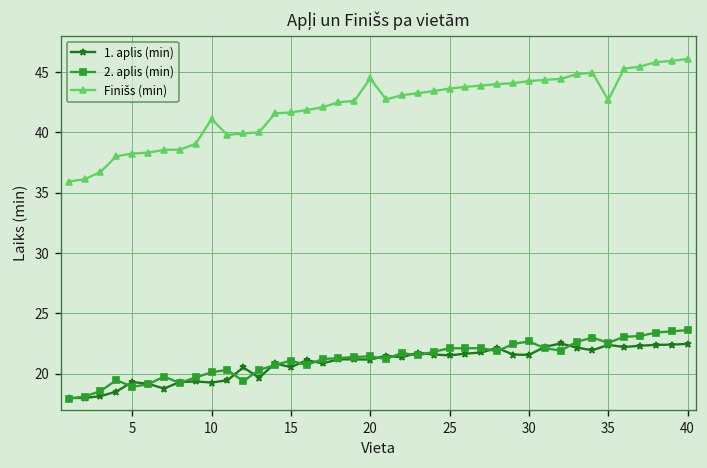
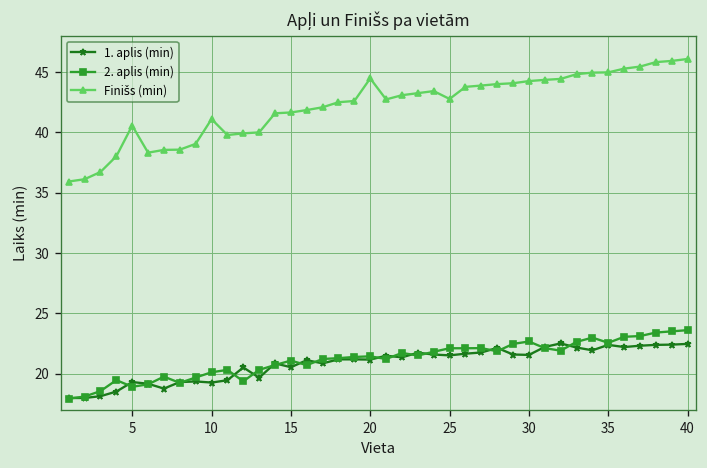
Finišs (min), 5: 38.3 -> 40.6
Finišs (min), 25: 43.6 -> 42.8
Finišs (min), 35: 42.7 -> 45.0
